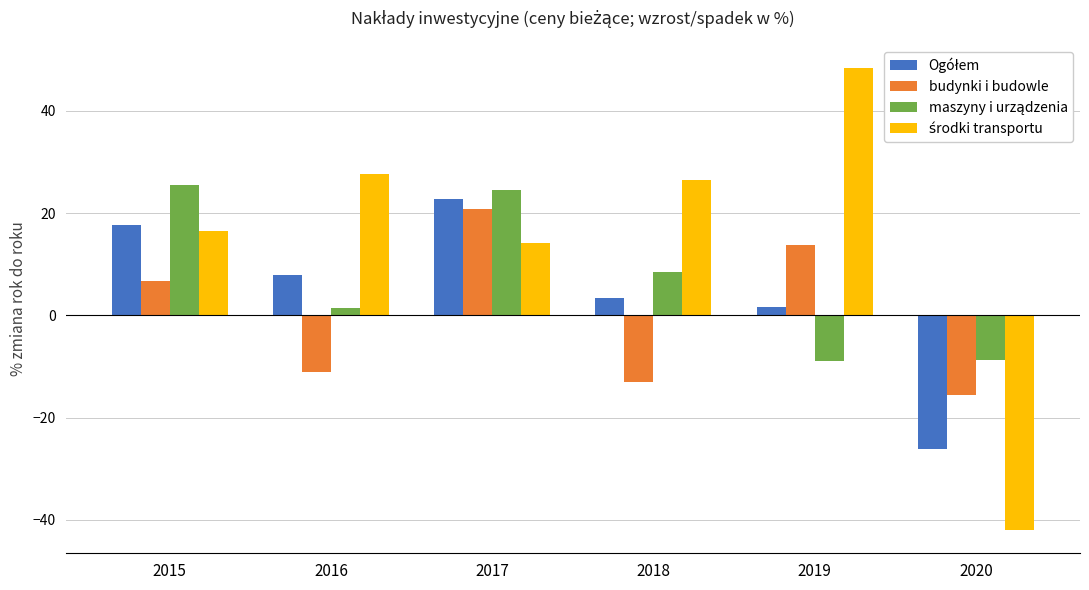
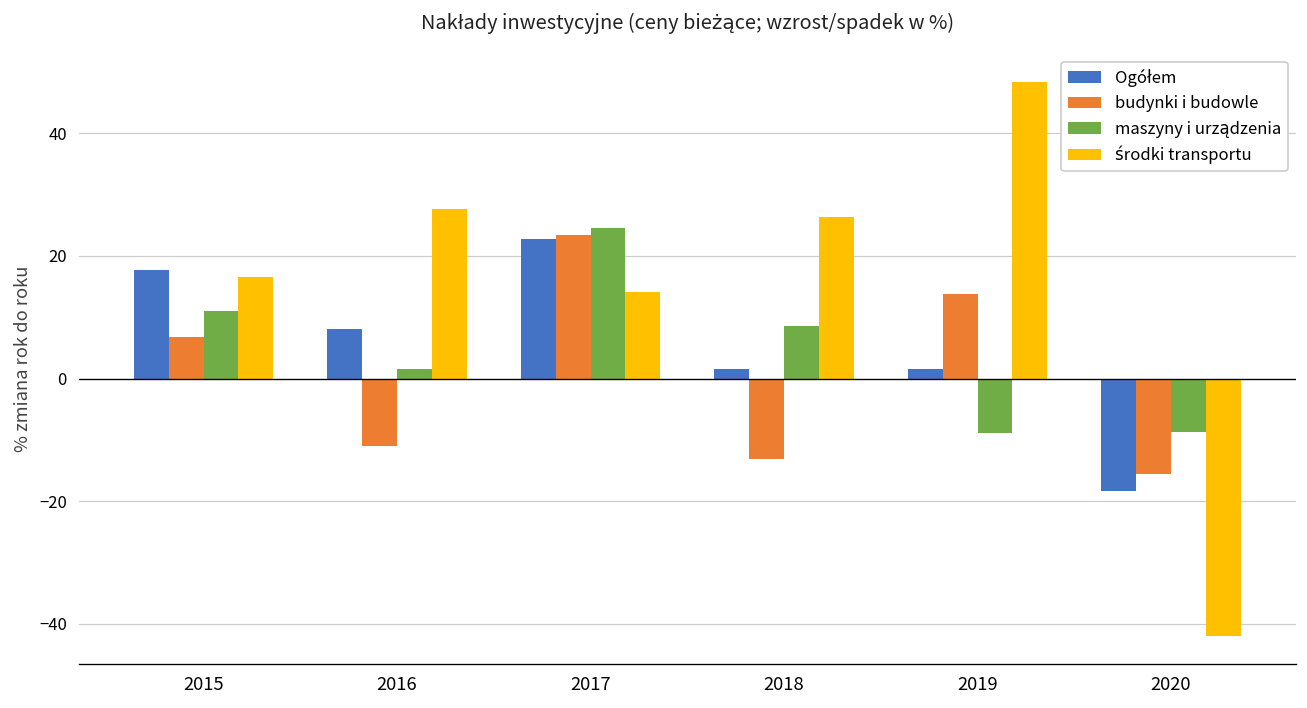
maszyny i urządzenia, 2015: 26 -> 11
budynki i budowle, 2017: 21 -> 23
Ogółem, 2018: 4 -> 2
Ogółem, 2020: -26 -> -18
